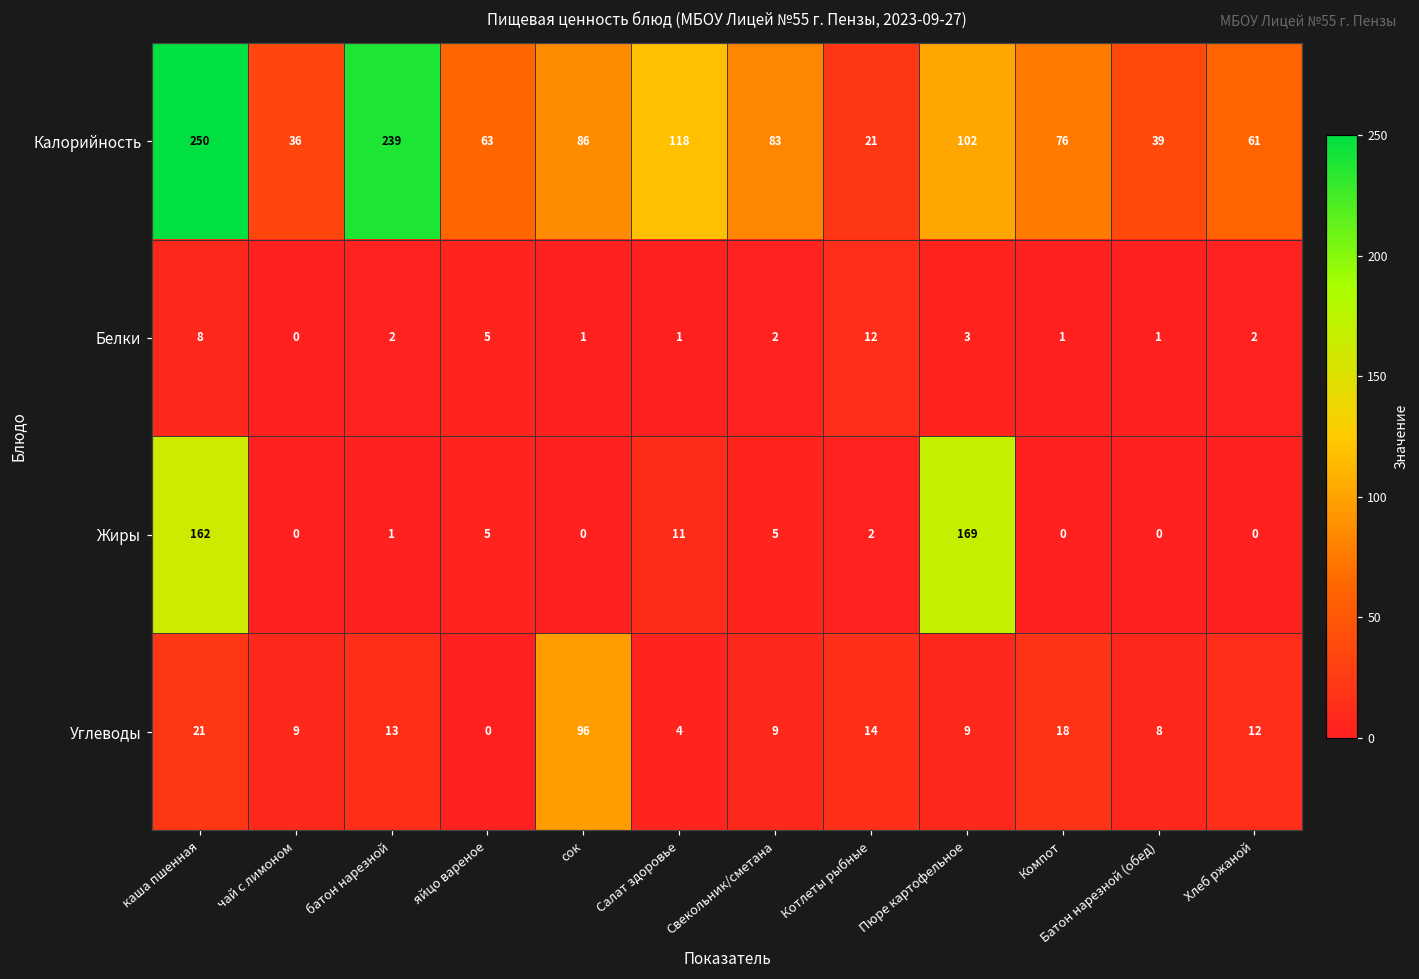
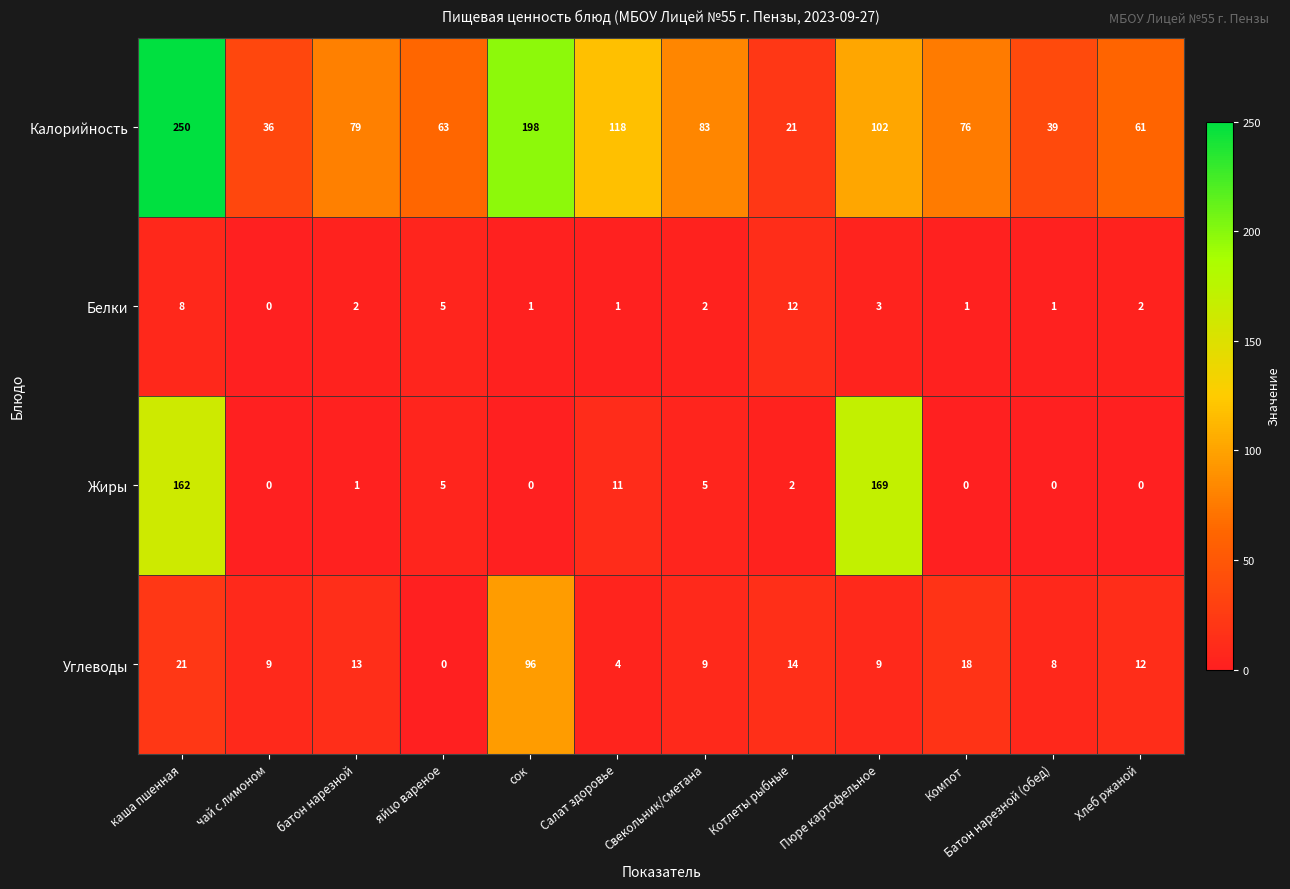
Калорийность, батон нарезной: 239 -> 79
Калорийность, сок: 86 -> 198
